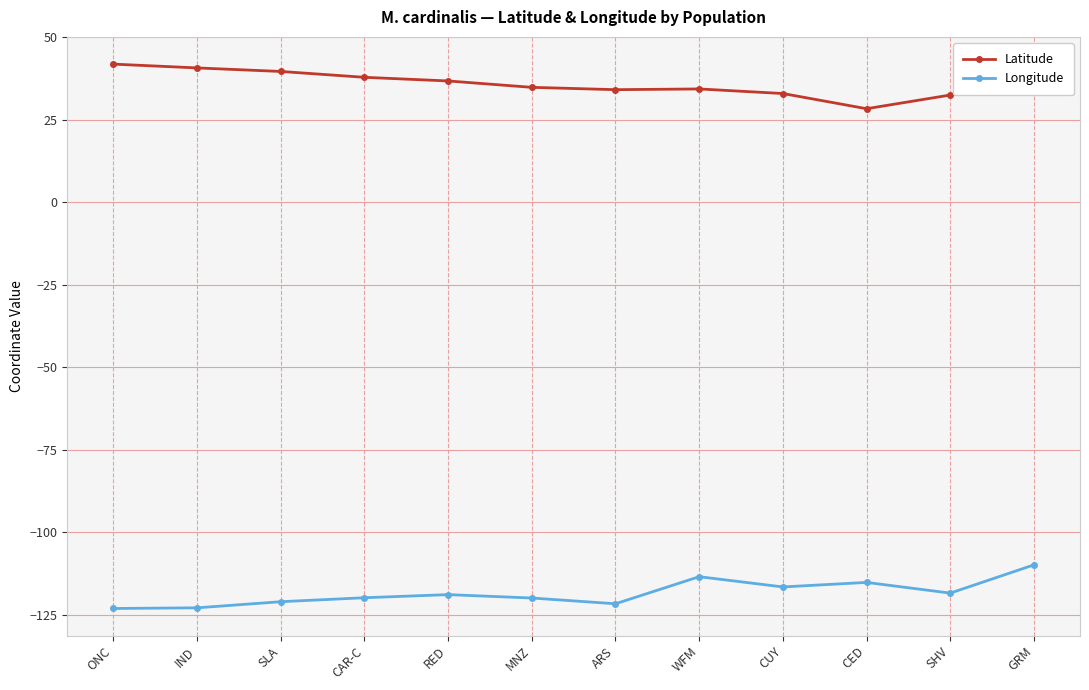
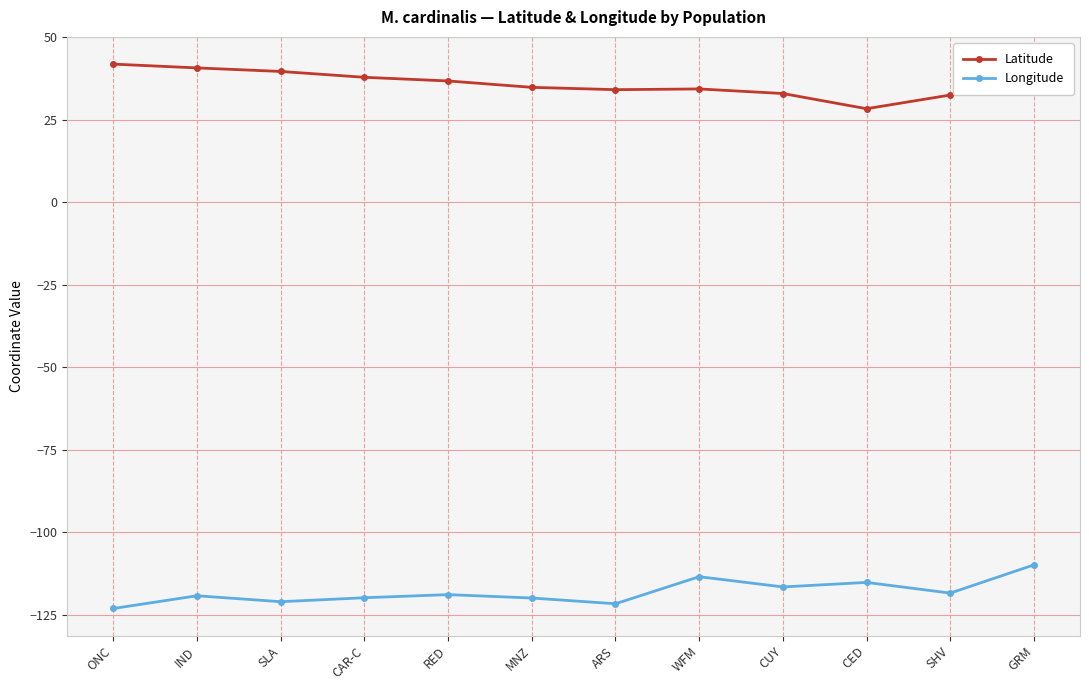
Longitude, IND: -123 -> -119
